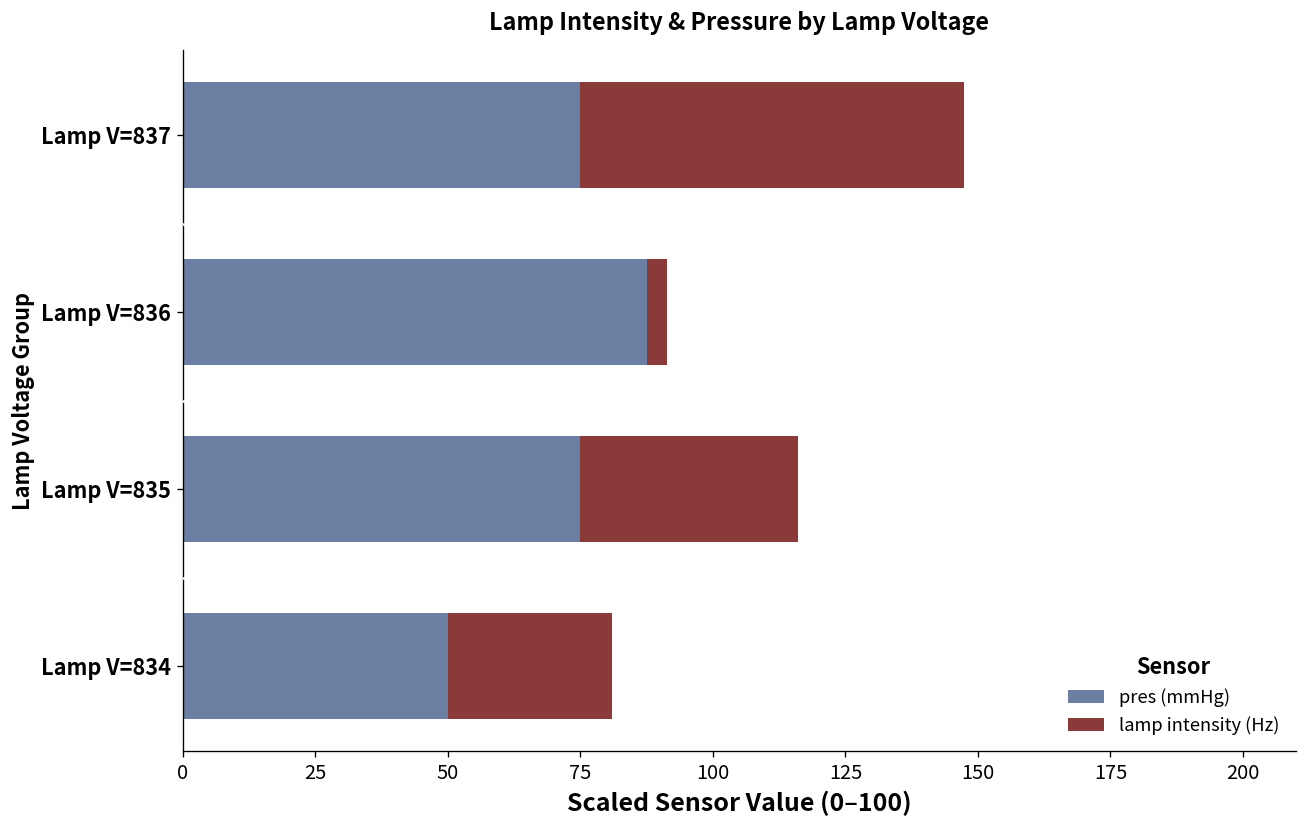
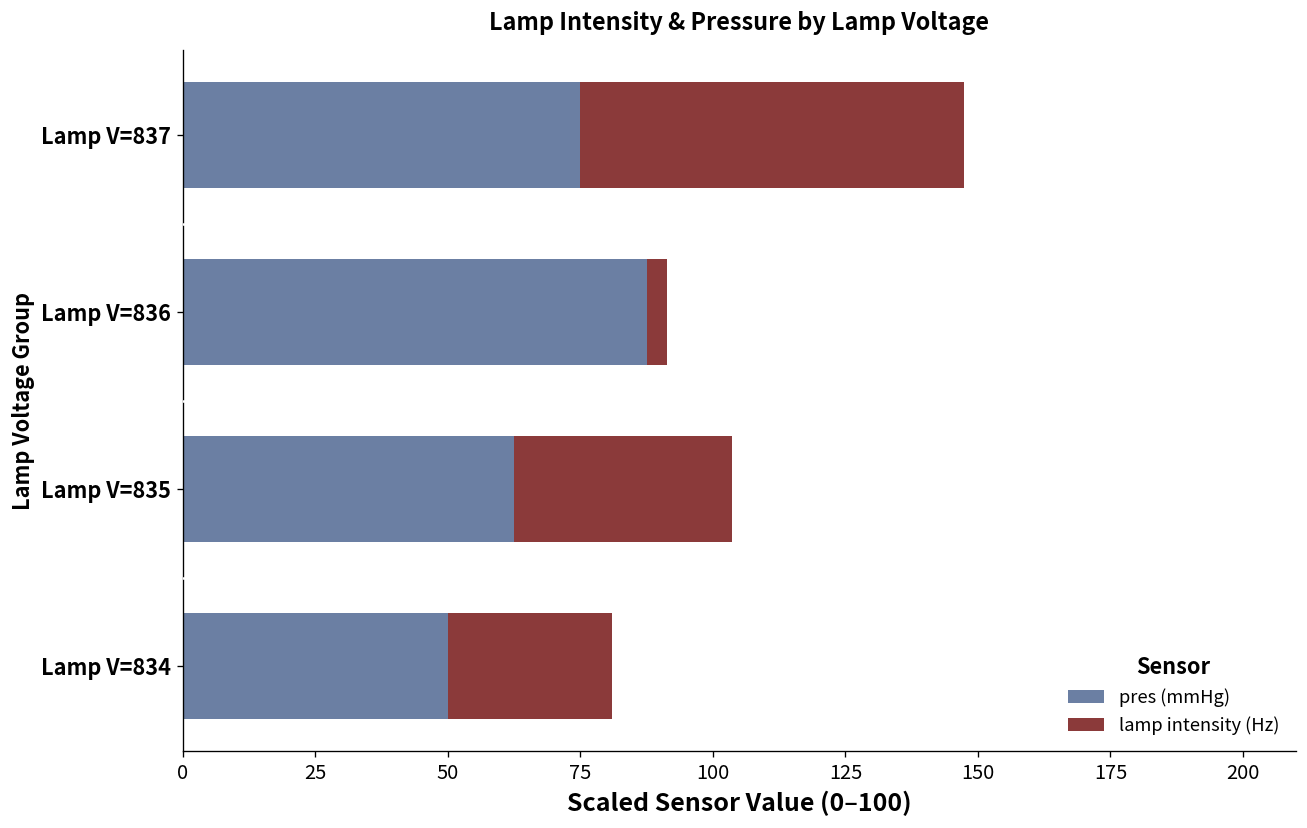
pres (mmHg), Lamp V=835: 75 -> 62
